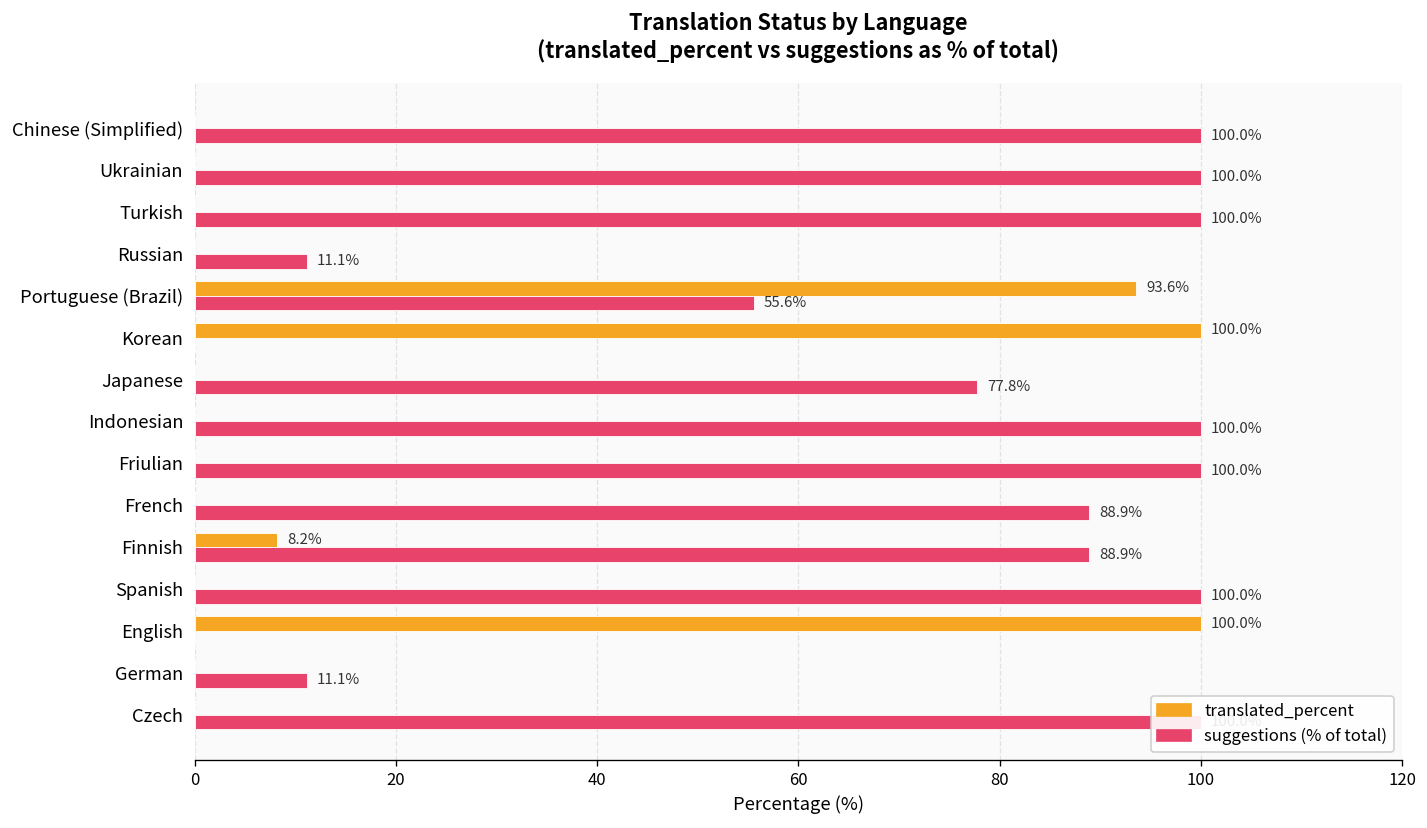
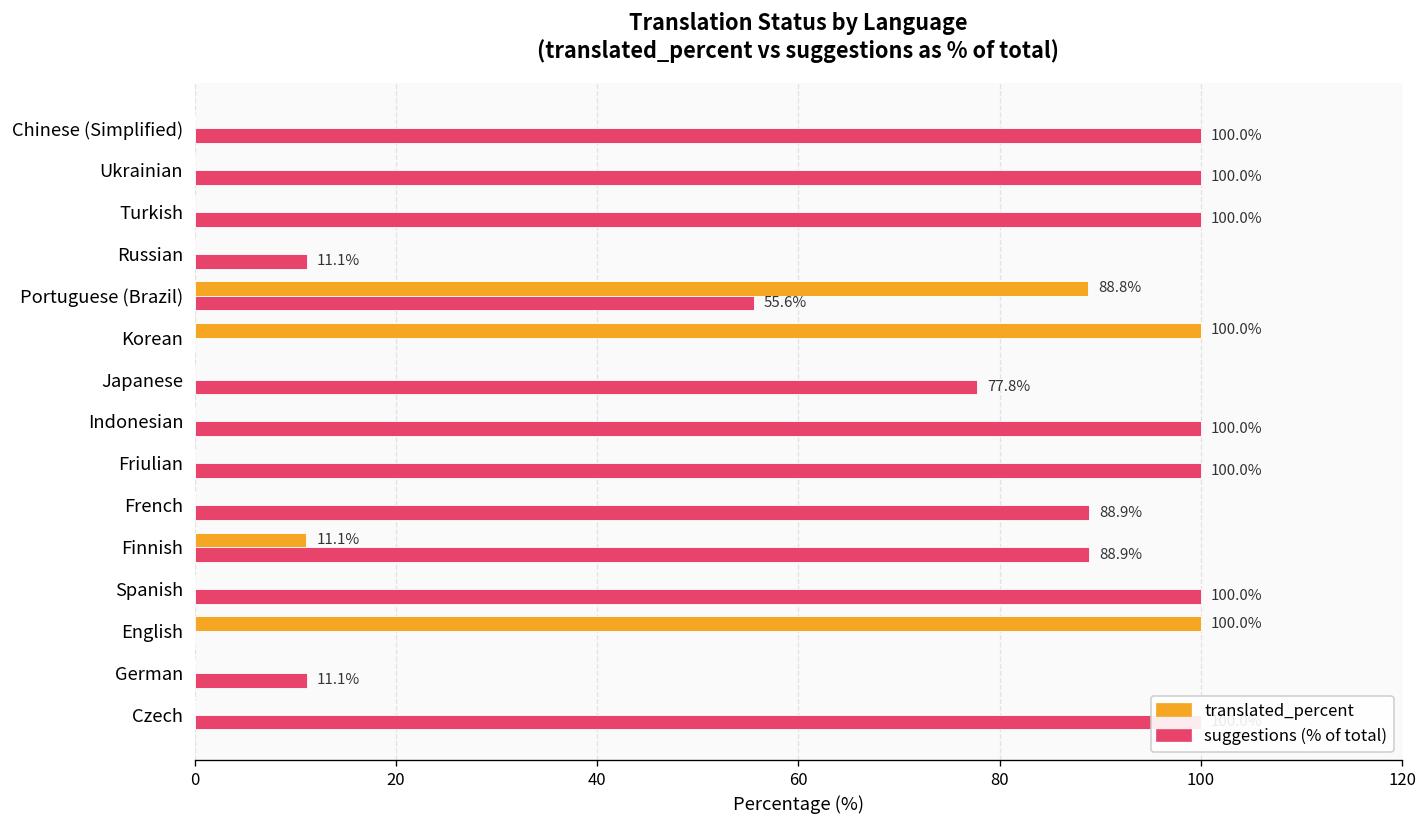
translated_percent, Portuguese (Brazil): 93.6% -> 88.8%
translated_percent, Finnish: 8.2% -> 11.1%
